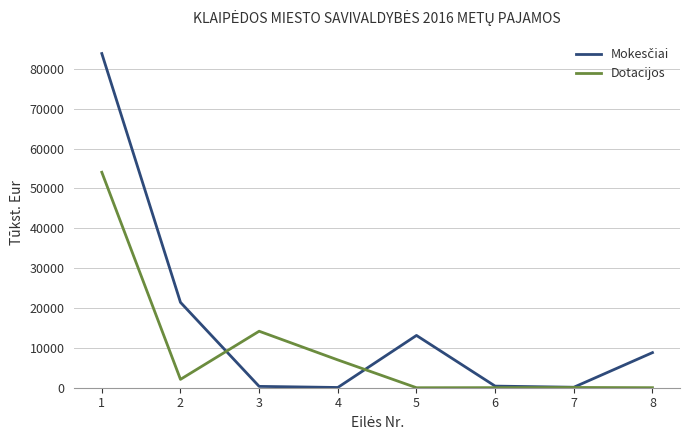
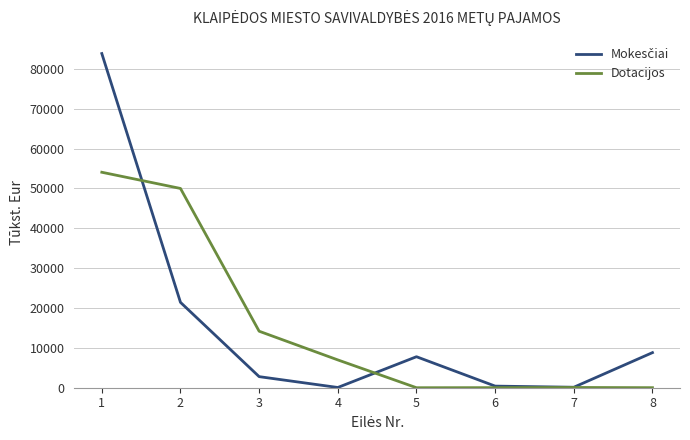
Dotacijos, 2: 2000 -> 50000
Mokesčiai, 3: 0 -> 3000
Mokesčiai, 5: 13000 -> 8000
